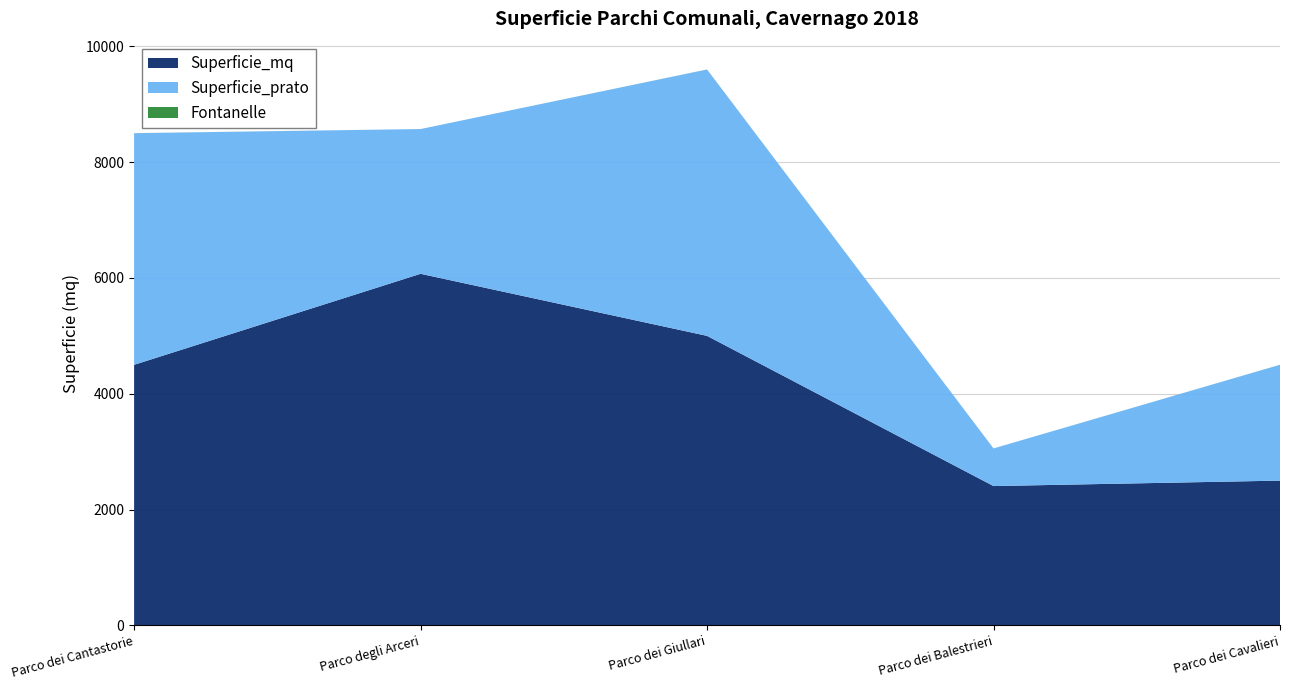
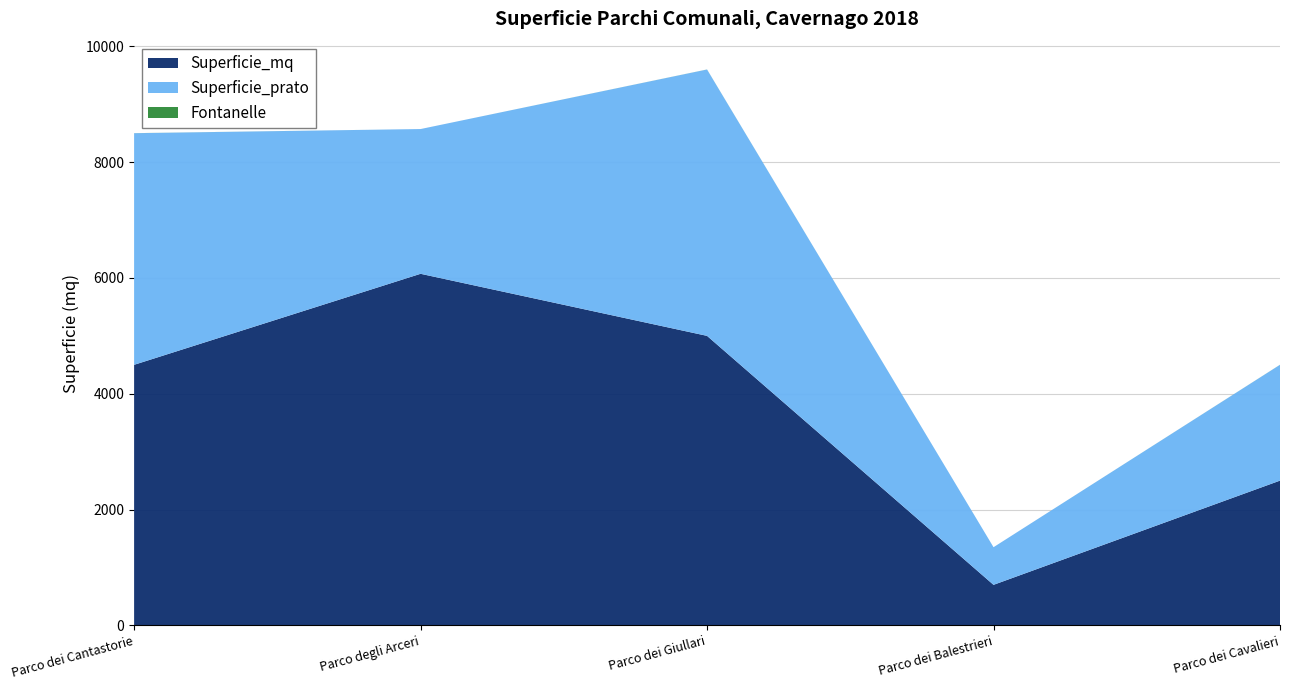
Superficie_mq, Parco dei Balestrieri: 2400 -> 700
